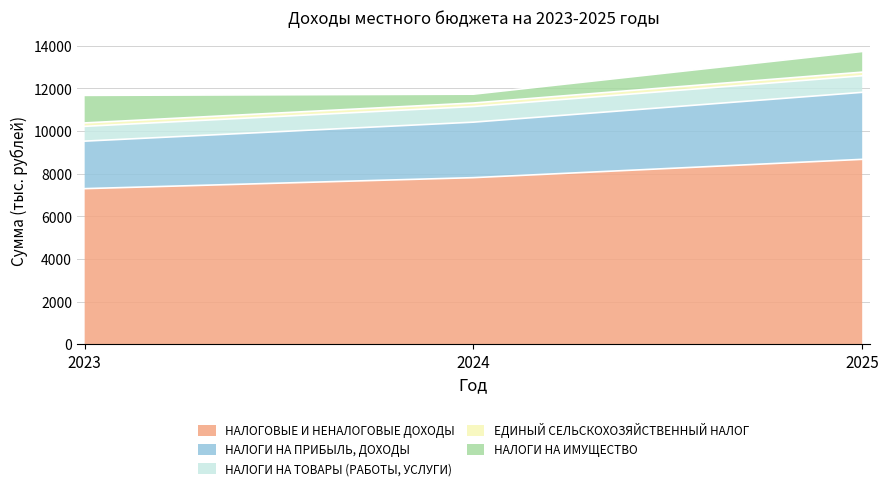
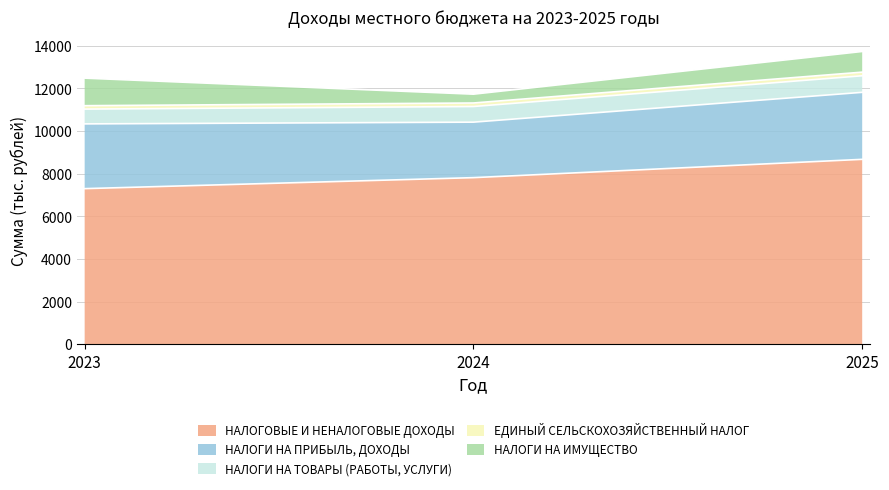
НАЛОГИ НА ПРИБЫЛЬ, ДОХОДЫ, 2023: 2200 -> 3000
